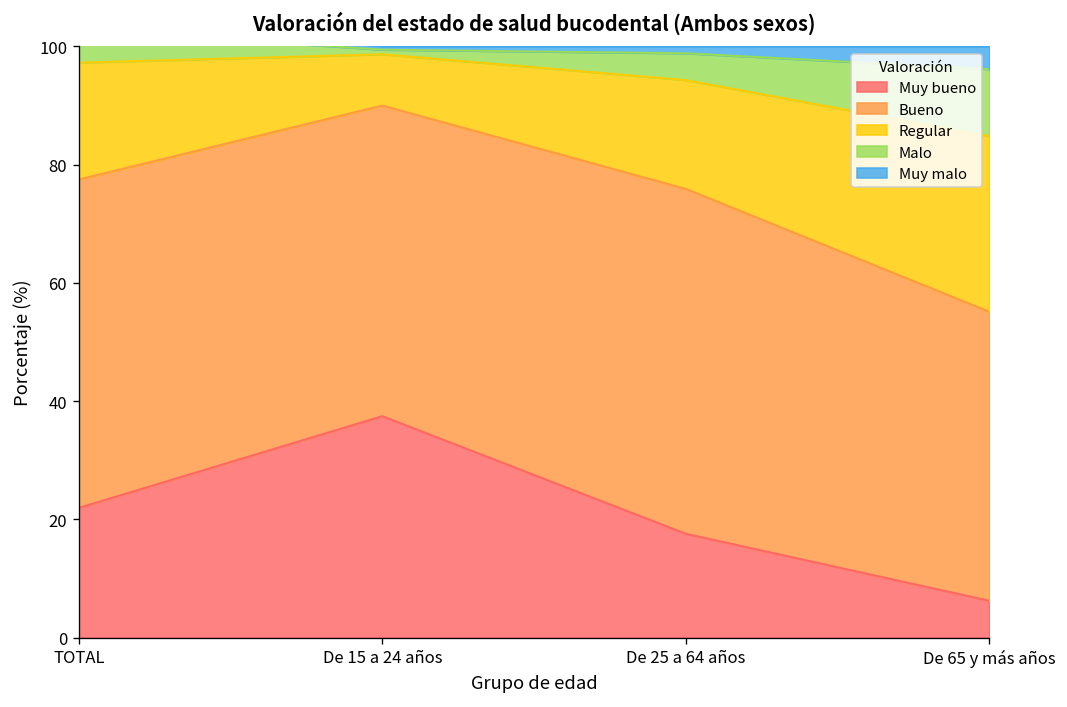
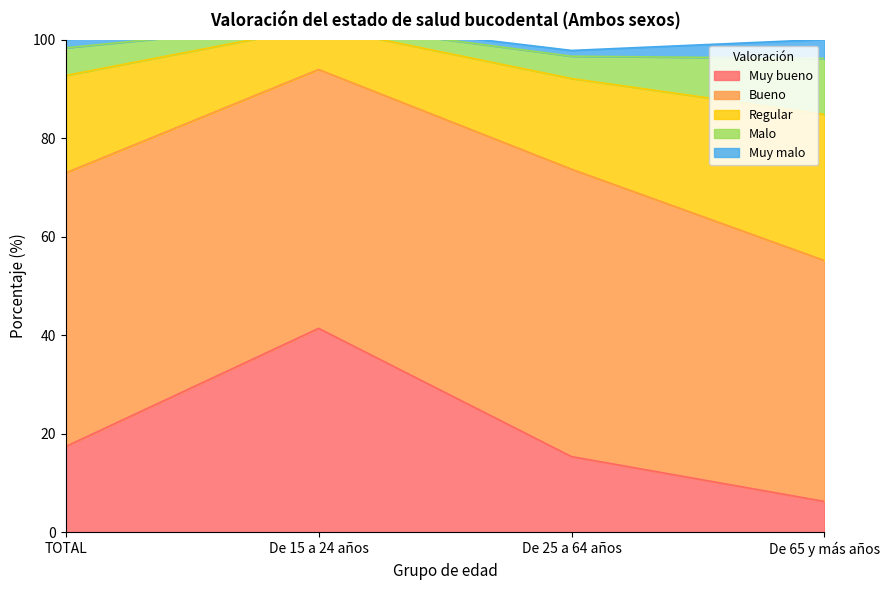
Muy bueno, TOTAL: 22 -> 17
Muy bueno, De 15 a 24 años: 37 -> 41
Muy bueno, De 25 a 64 años: 18 -> 15
